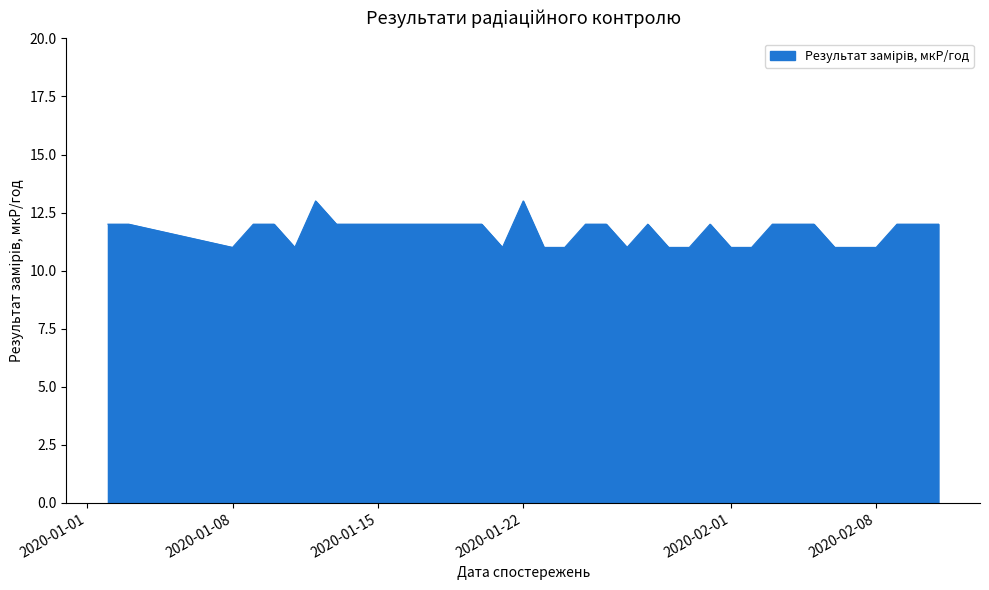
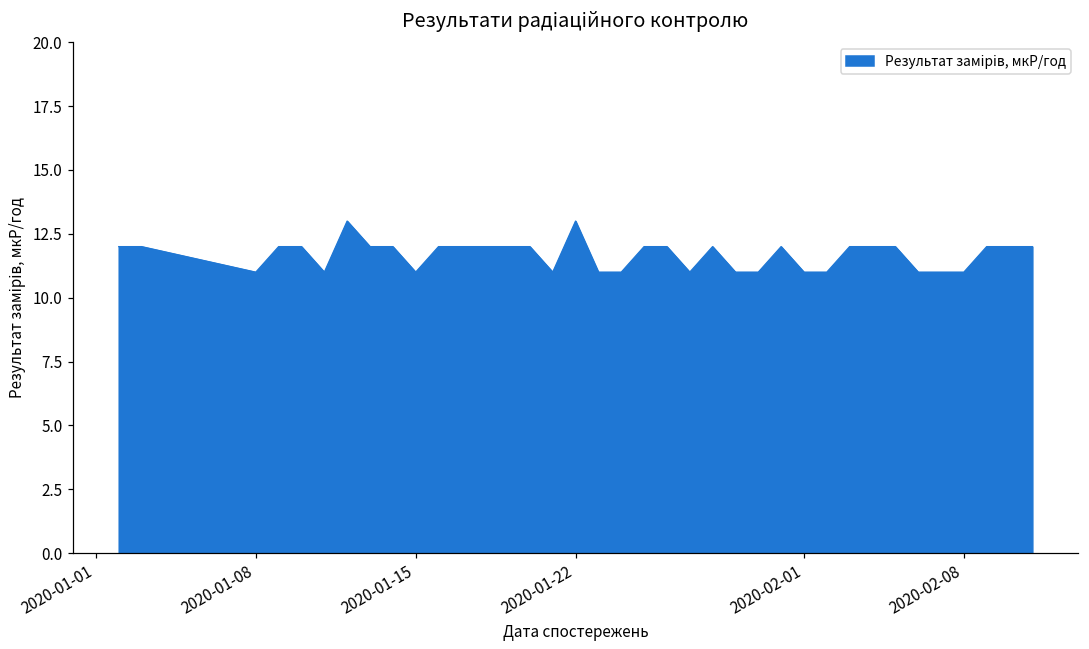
2020-01-15: 12 -> 11
